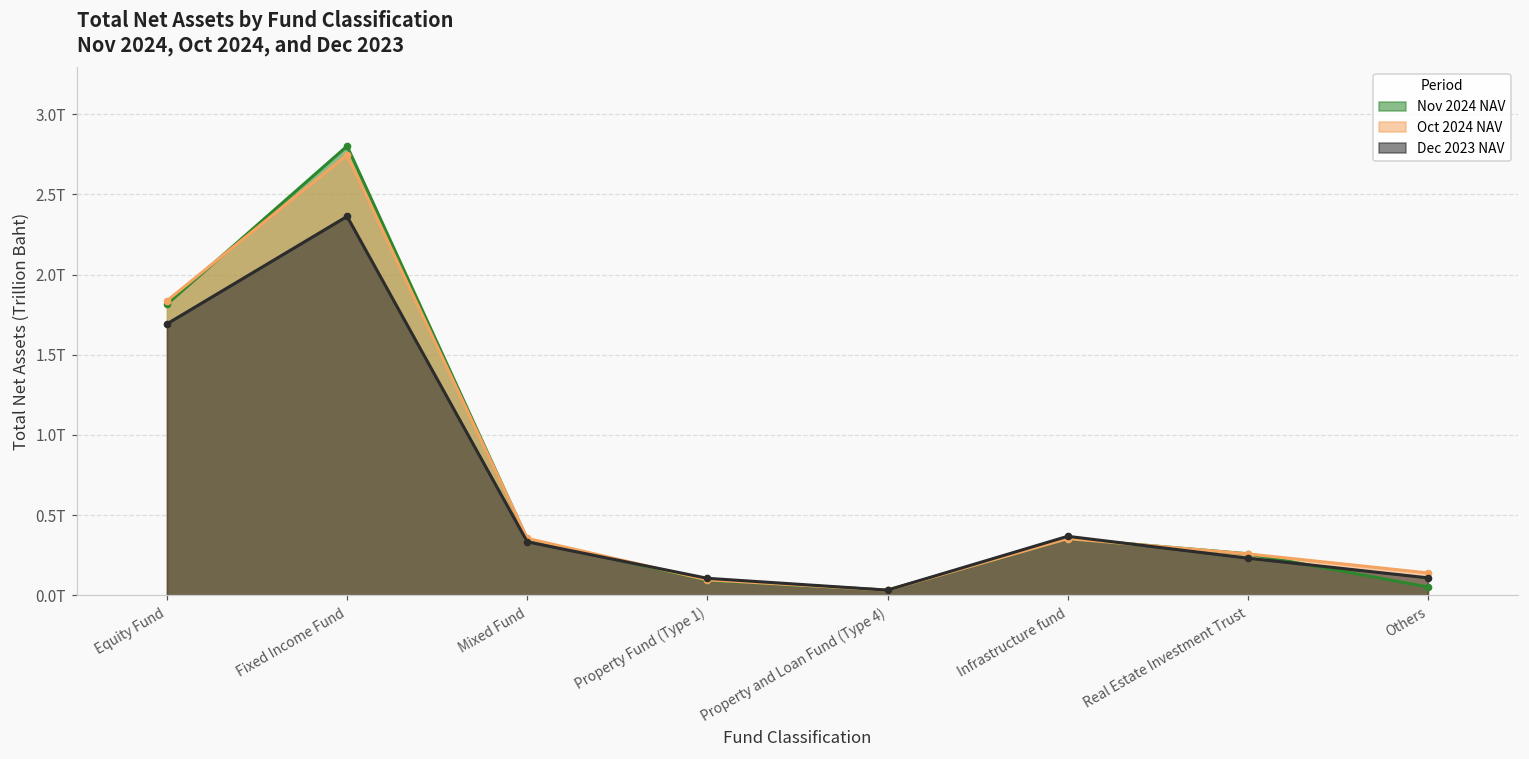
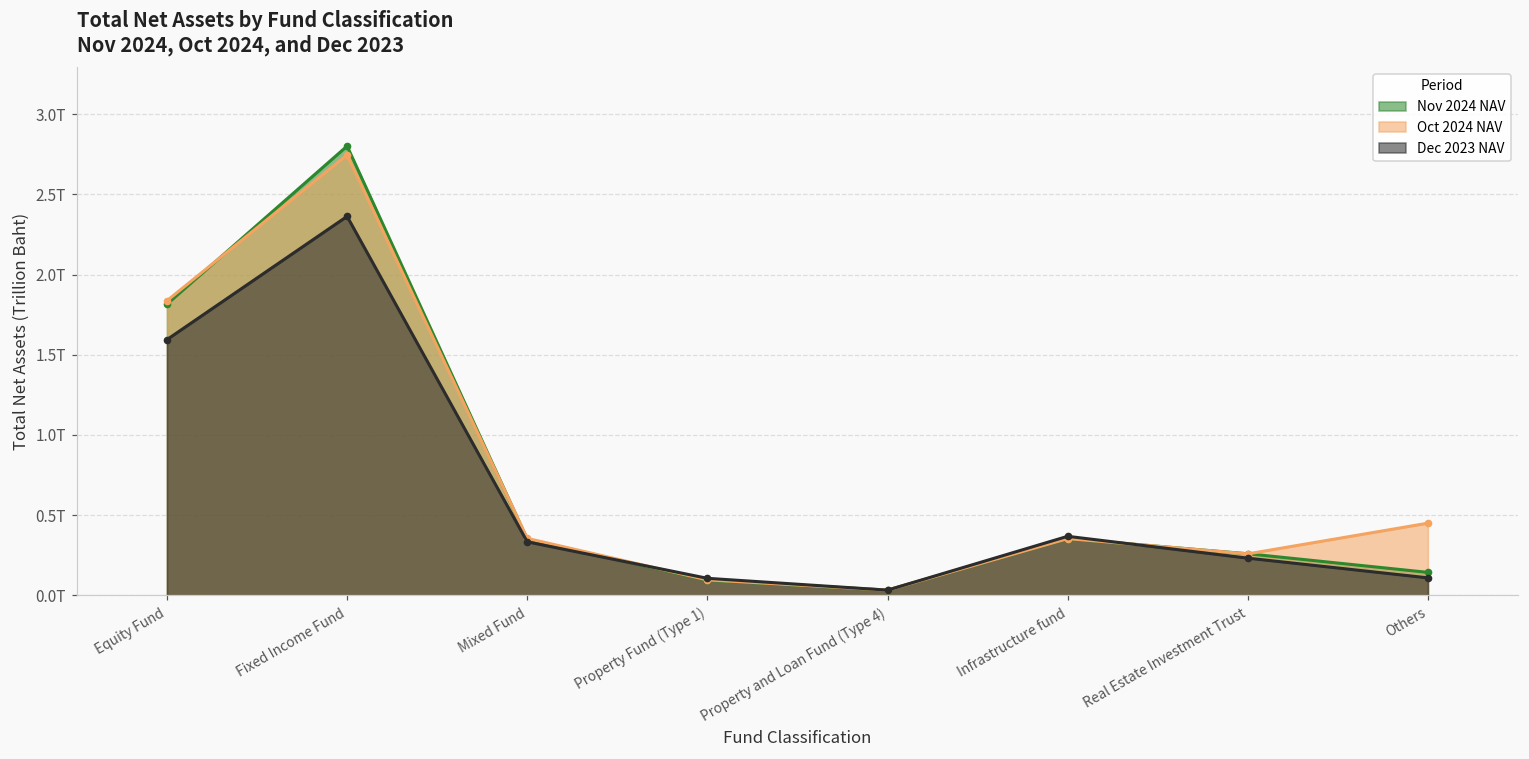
Dec 2023 NAV, Equity Fund: 1.69T -> 1.59T
Nov 2024 NAV, Others: 0.05T -> 0.14T
Oct 2024 NAV, Others: 0.14T -> 0.45T
